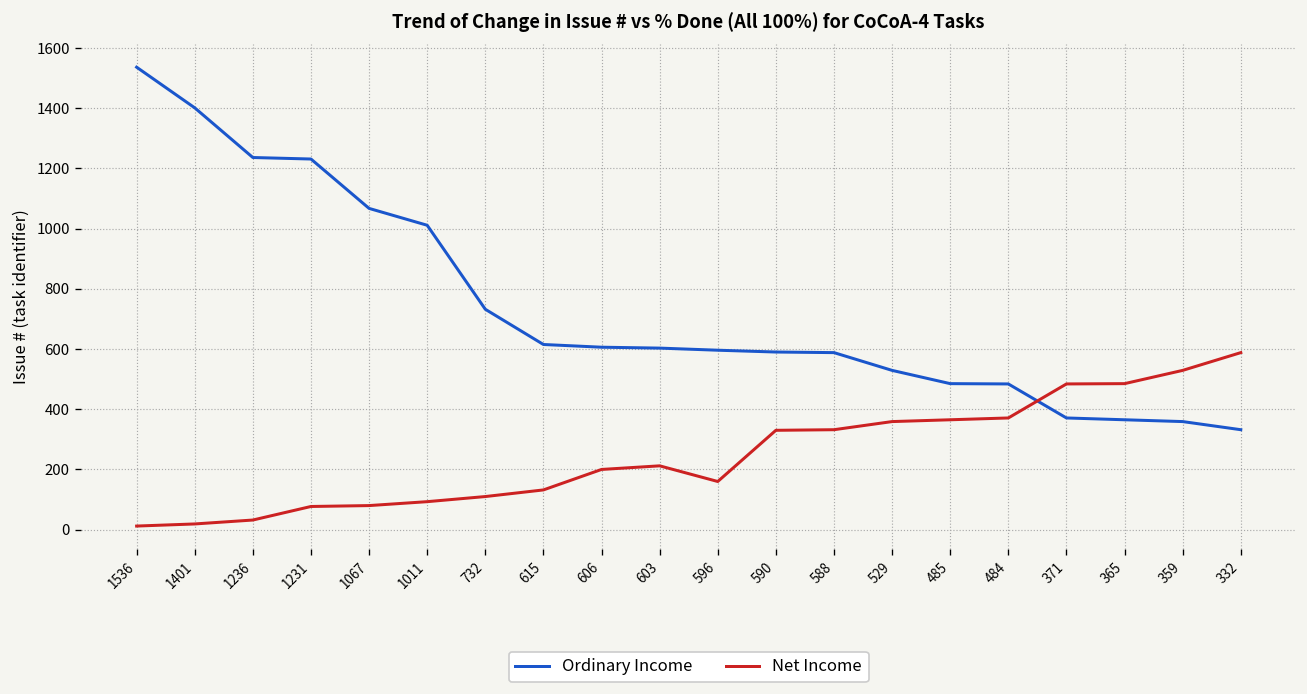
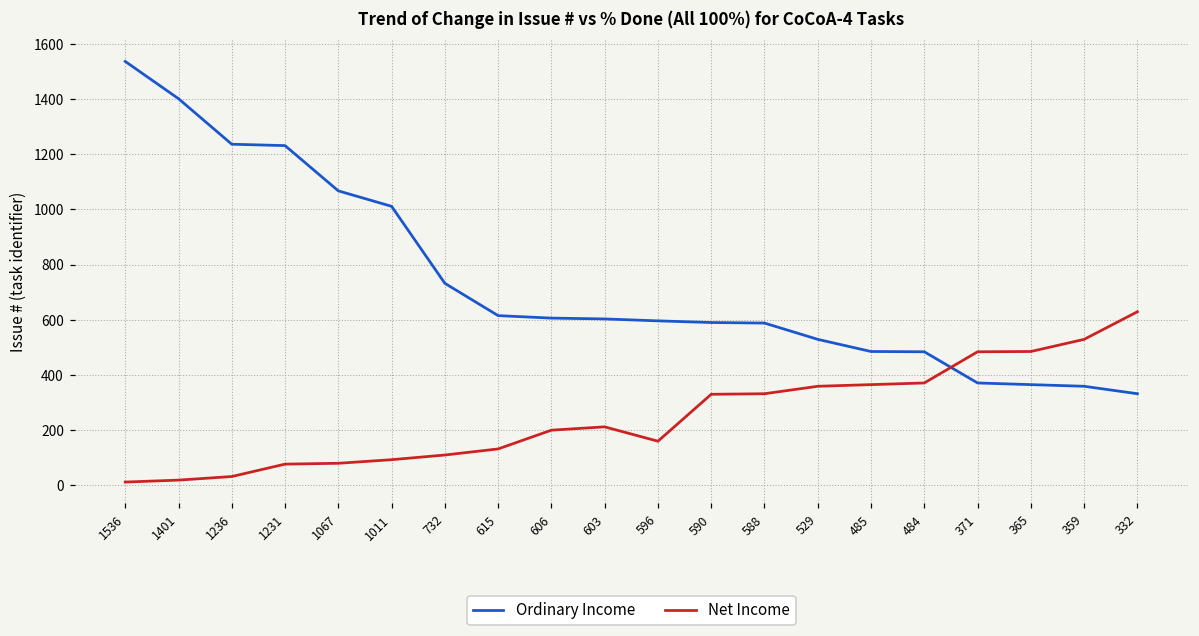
Net Income, 332: 590 -> 630
